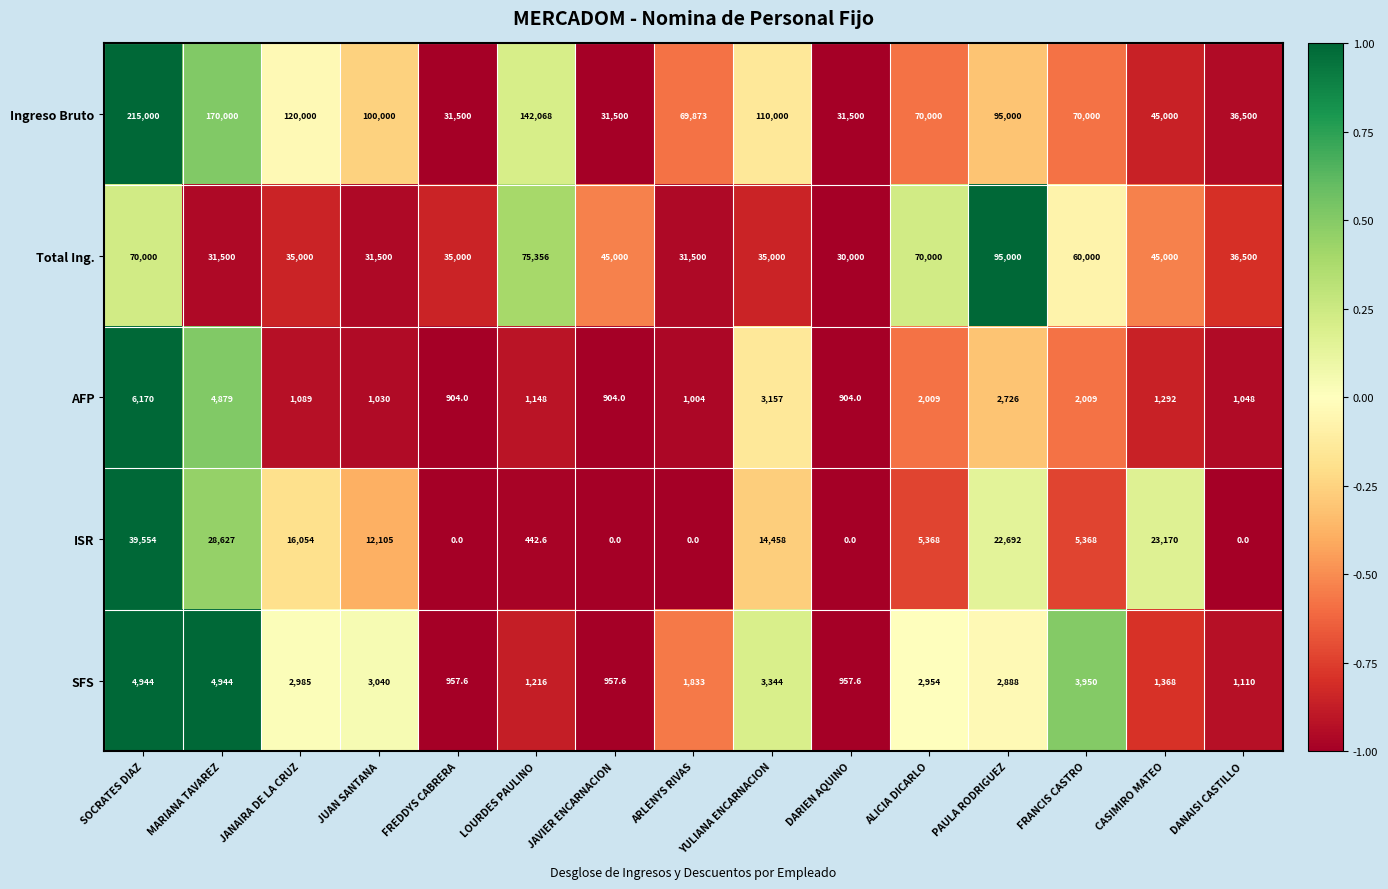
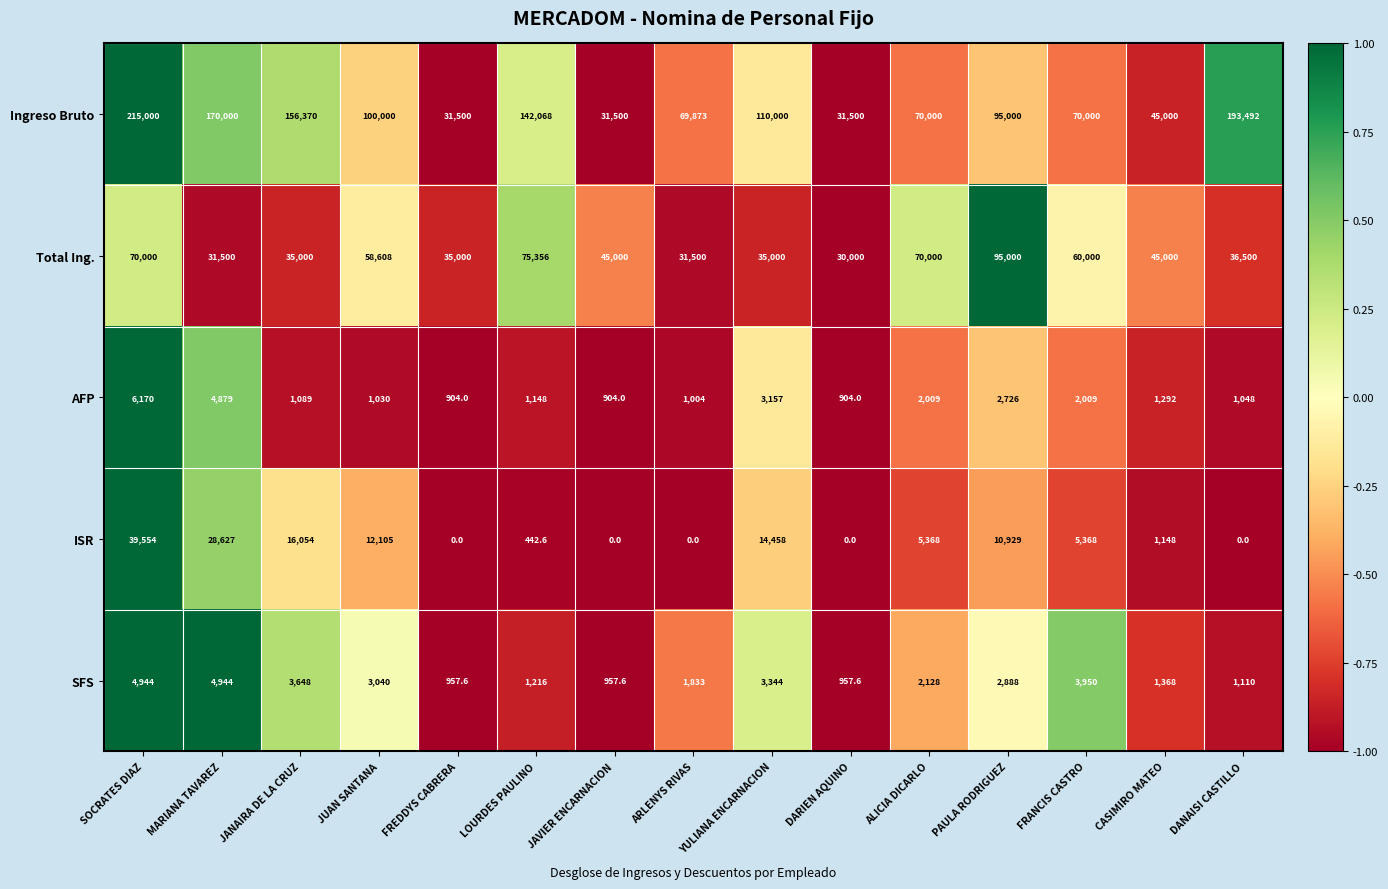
Ingreso Bruto, JANAIRA DE LA CRUZ: 120,000 -> 156,370
Ingreso Bruto, DANAISI CASTILLO: 36,500 -> 193,492
Total Ing., JUAN SANTANA: 31,500 -> 58,608
ISR, PAULA RODRIGUEZ: 22,692 -> 10,929
ISR, CASIMIRO MATEO: 23,170 -> 1,148
SFS, JANAIRA DE LA CRUZ: 2,985 -> 3,648
SFS, ALICIA DICARLO: 2,954 -> 2,128
